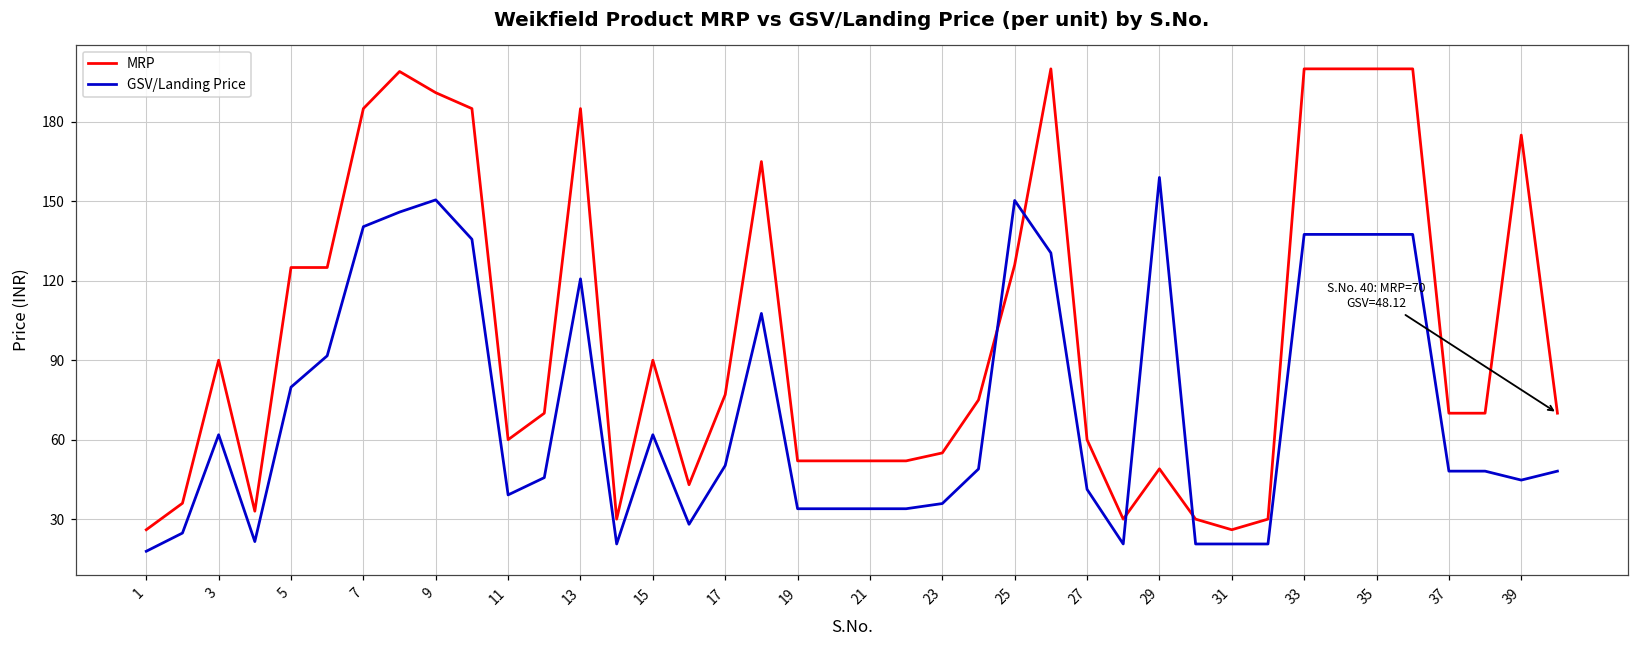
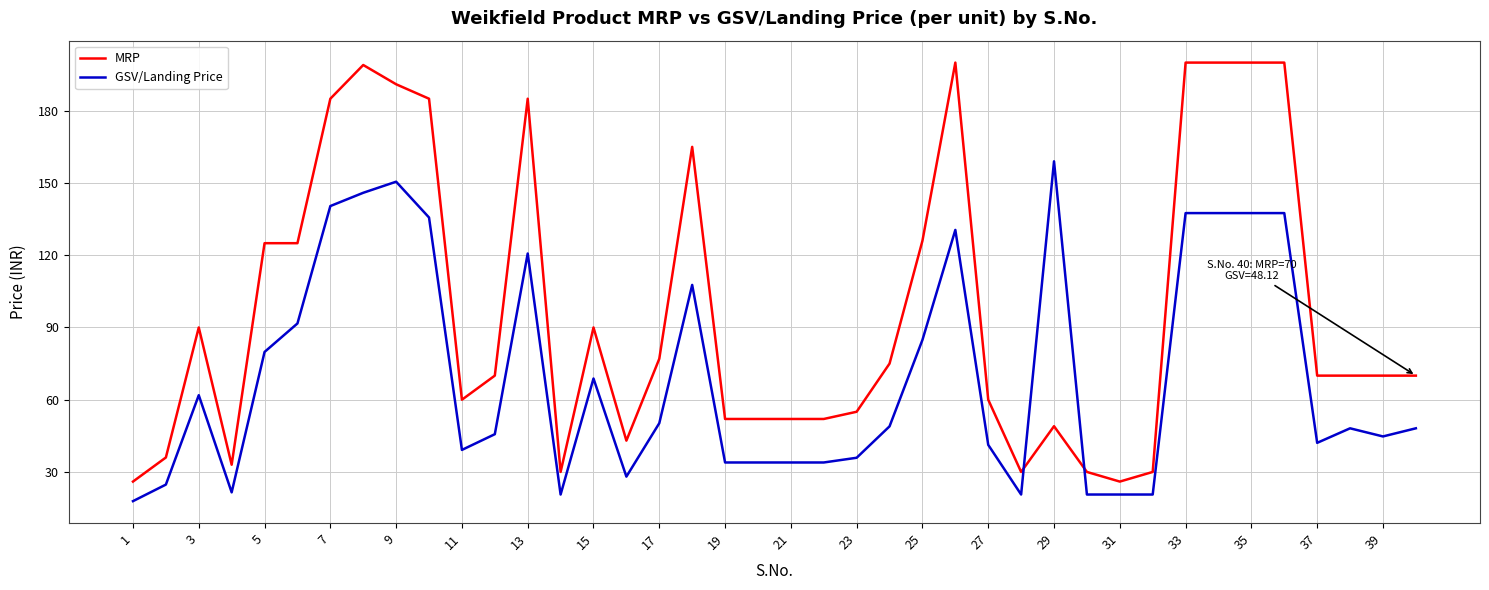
GSV/Landing Price, 15: 62 -> 69
GSV/Landing Price, 25: 150 -> 85
GSV/Landing Price, 37: 48 -> 42
MRP, 39: 175 -> 70
